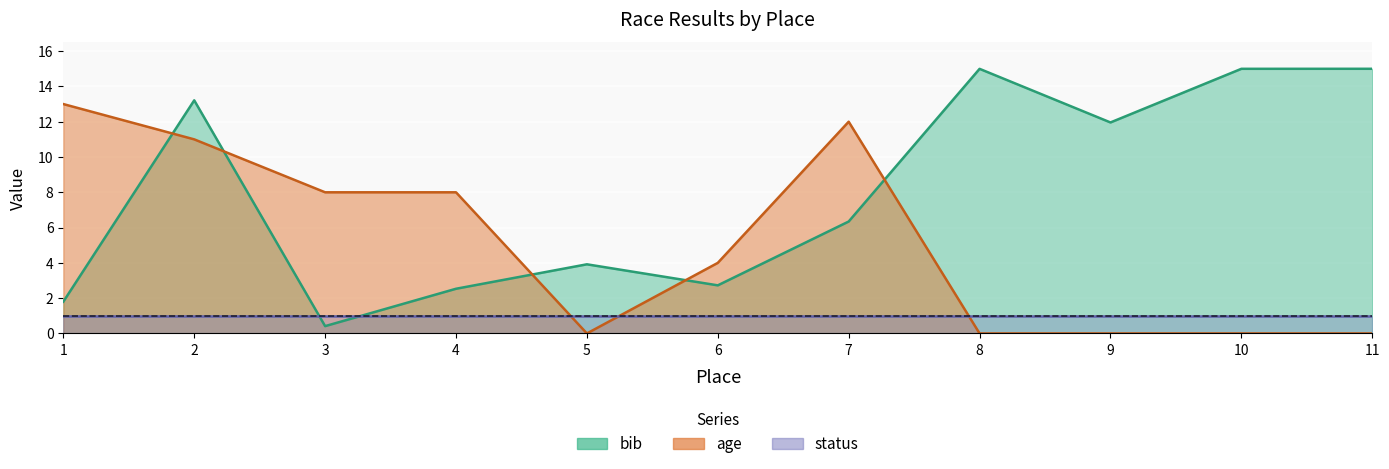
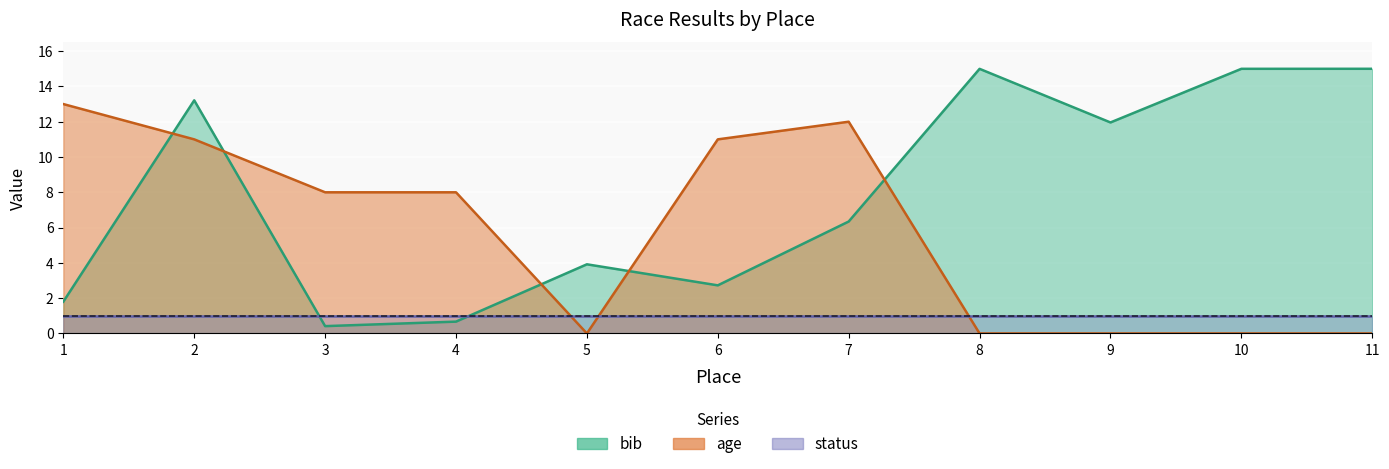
bib, 4: 2.5 -> 0.7
age, 6: 4 -> 11
